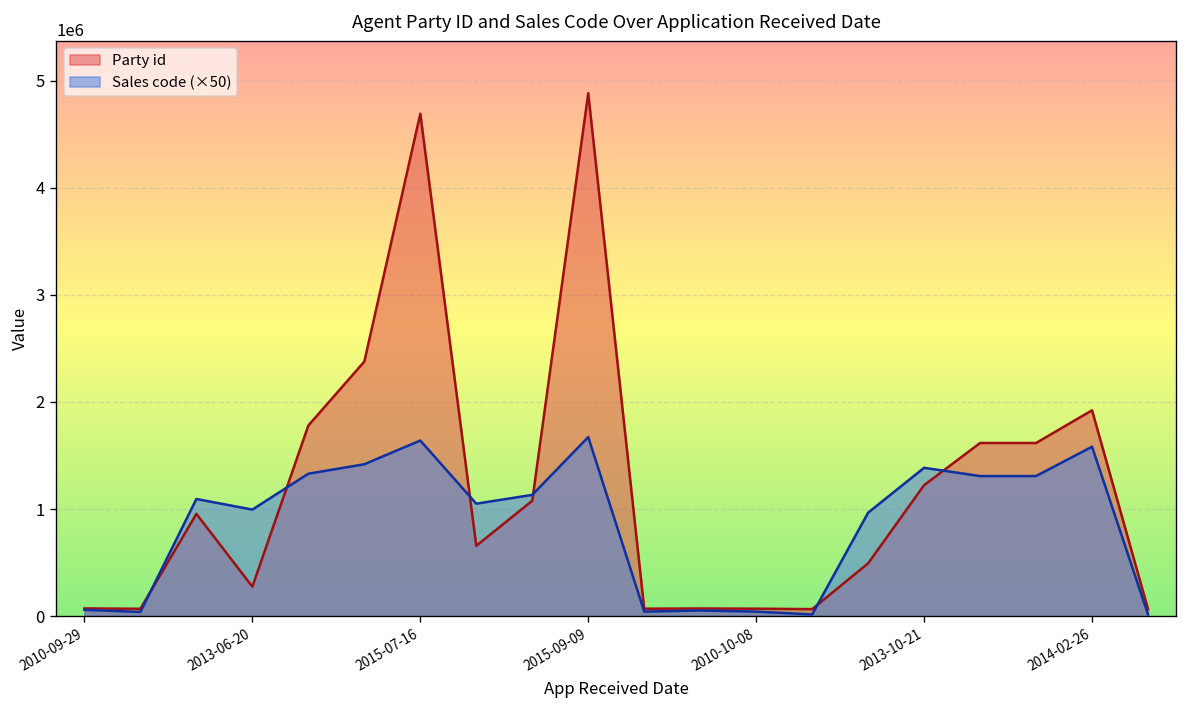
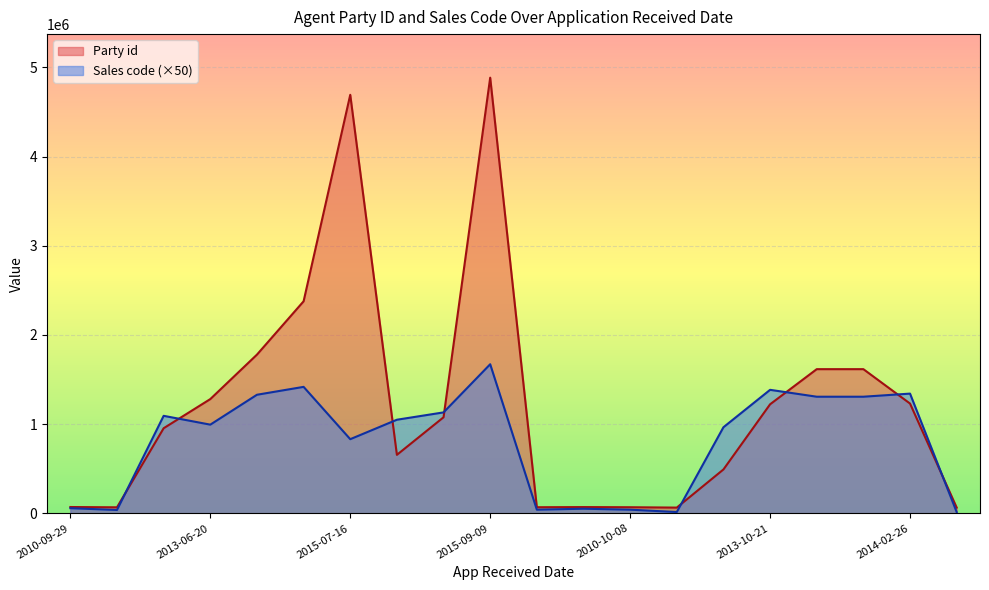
Party id, 2013-06-20: 300000 -> 1300000
Sales code (×50), 2015-07-16: 1600000 -> 800000
Party id, 2014-02-26: 1900000 -> 1200000
Sales code (×50), 2014-02-26: 1600000 -> 1300000
